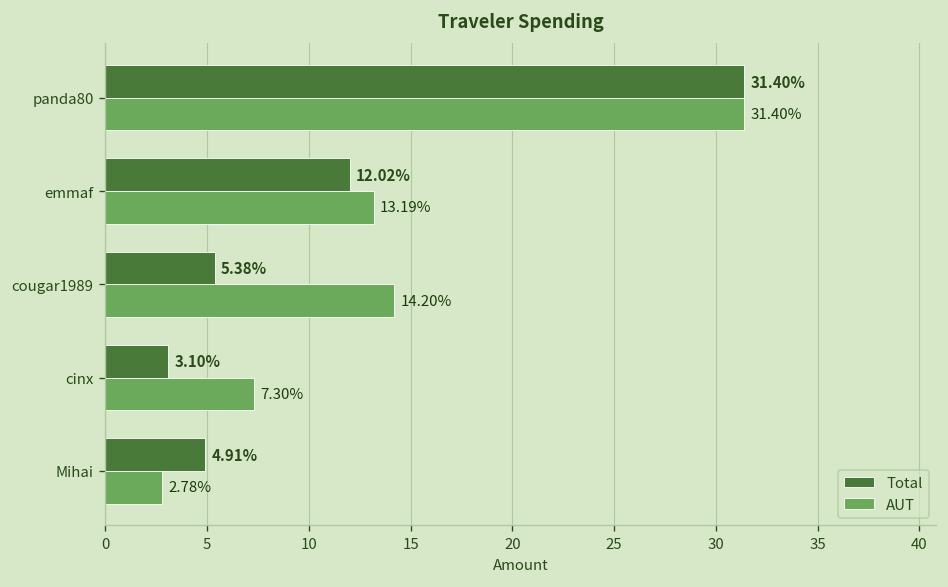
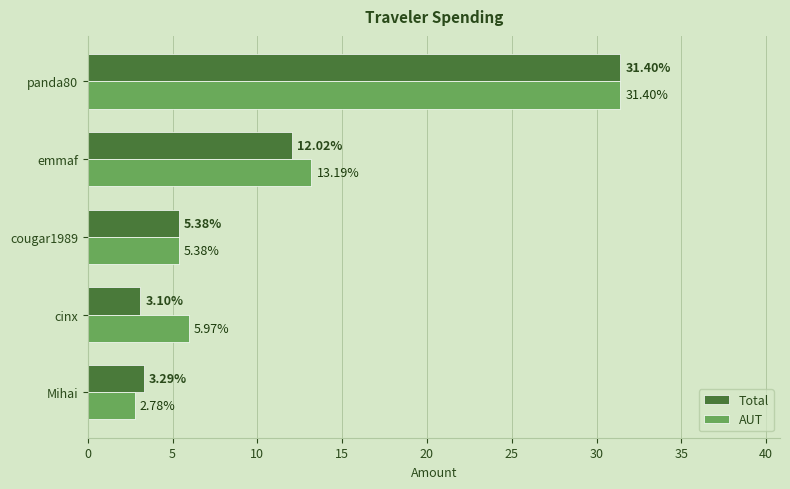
AUT, cougar1989: 14.20% -> 5.38%
AUT, cinx: 7.30% -> 5.97%
Total, Mihai: 4.91% -> 3.29%
